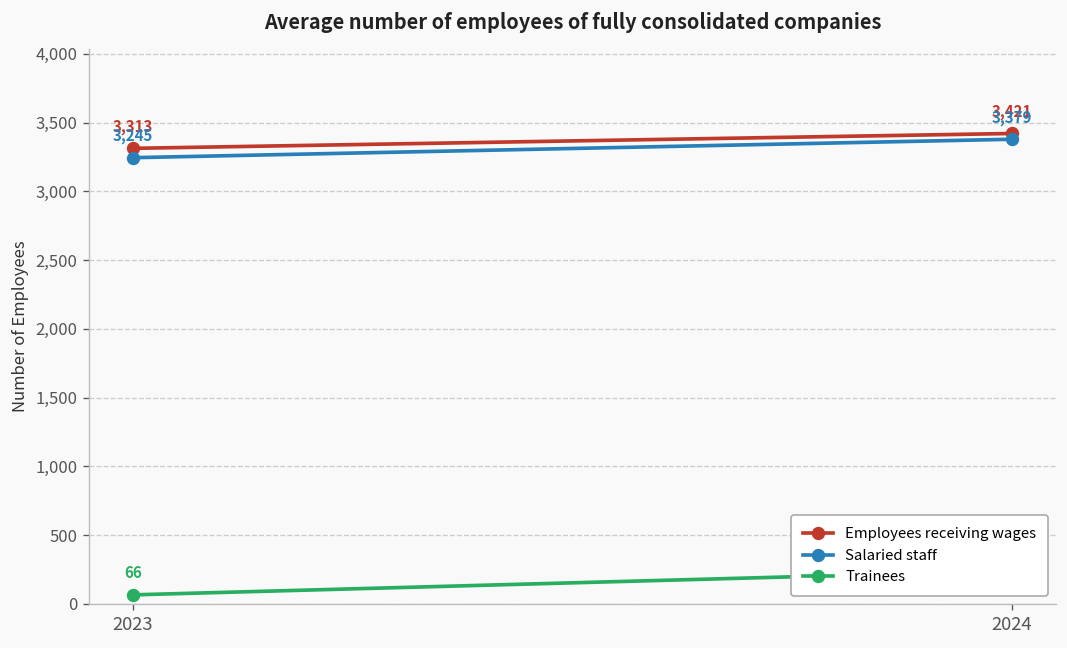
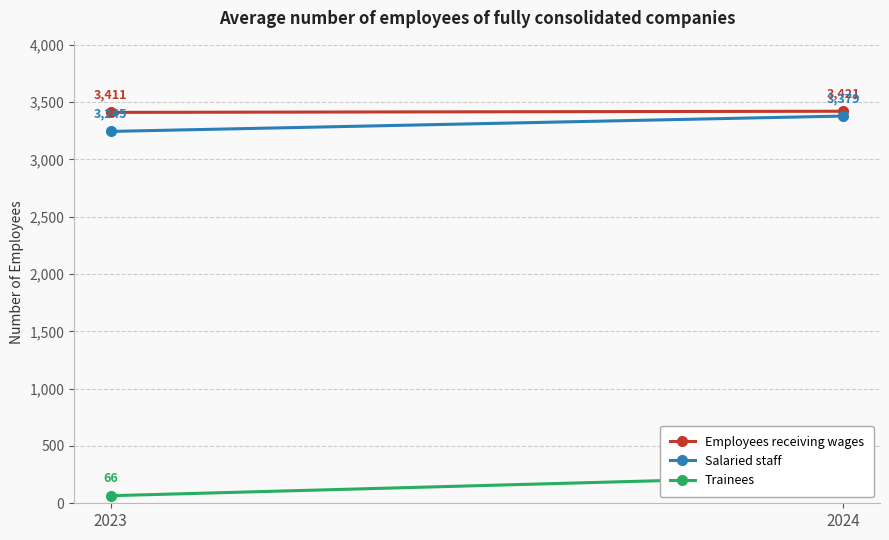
Employees receiving wages, 2023: 3,313 -> 3,411
